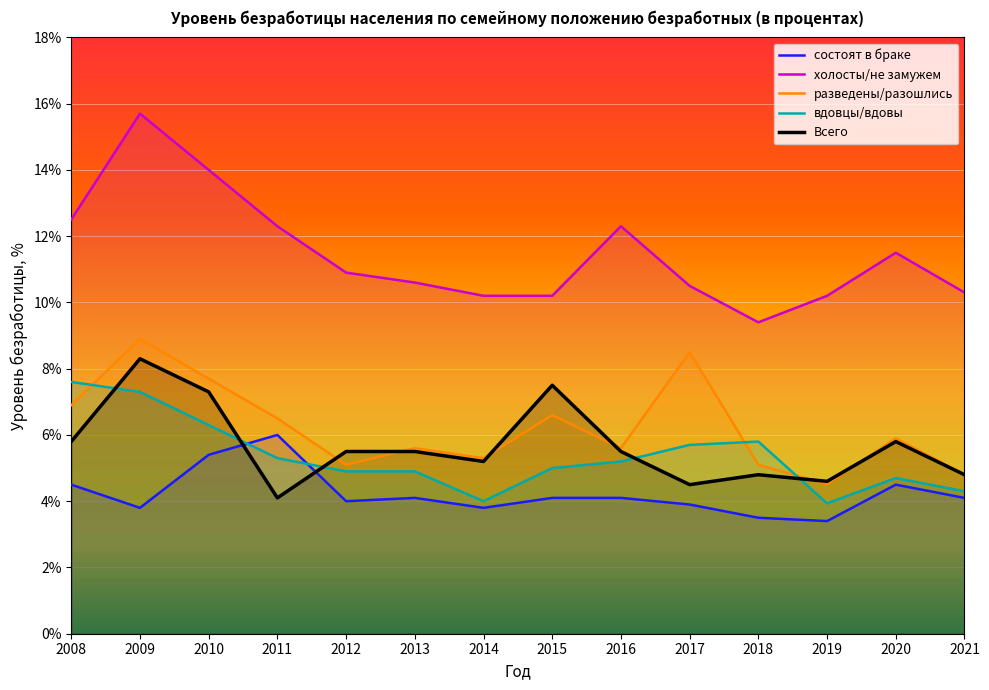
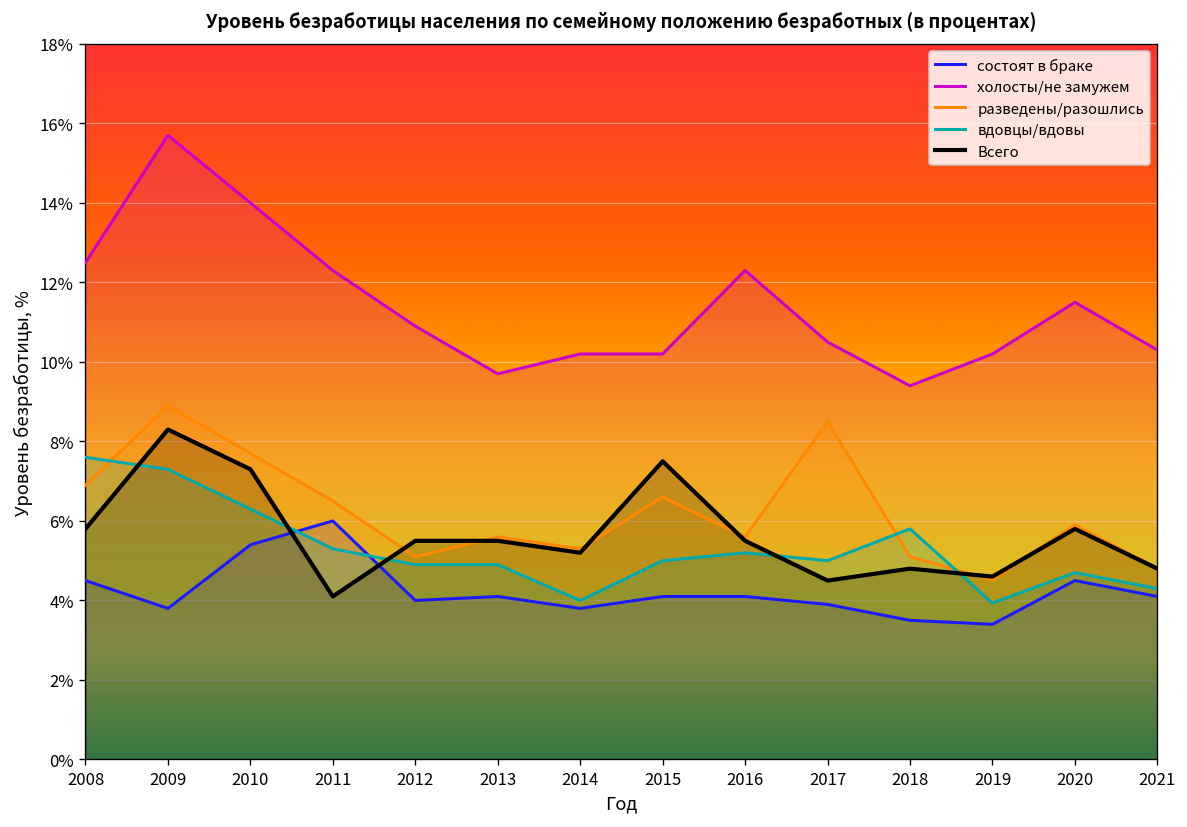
холосты/не замужем, 2013: 10.6% -> 9.7%
вдовцы/вдовы, 2017: 5.7% -> 5.0%
